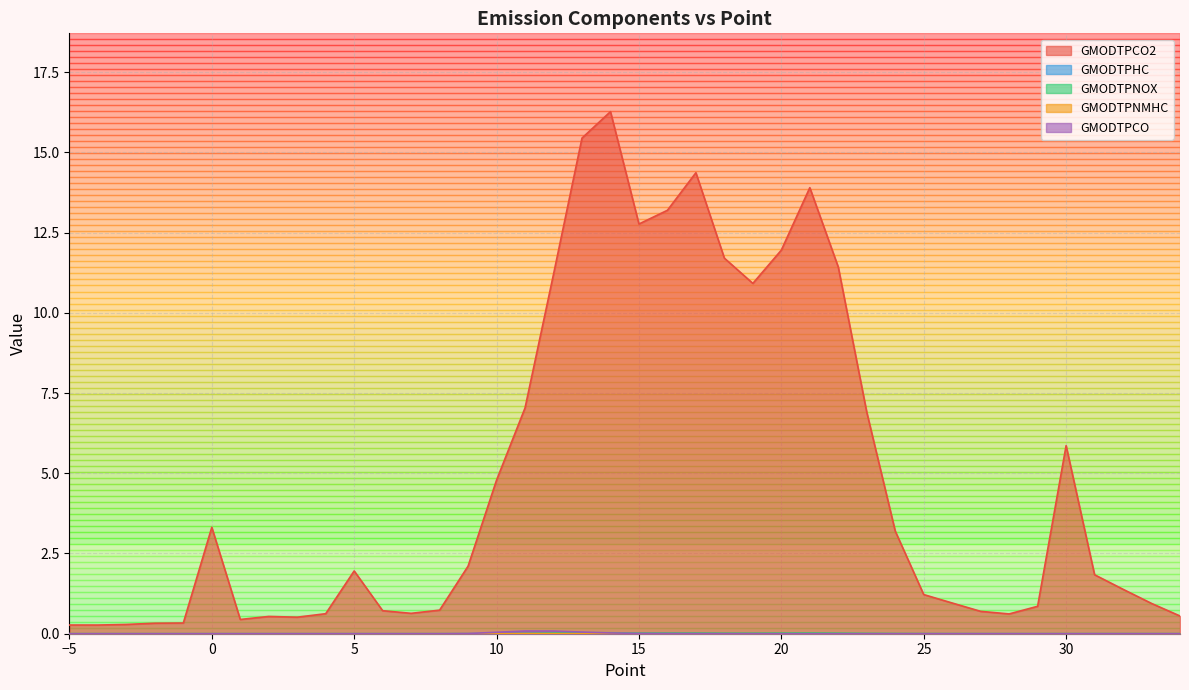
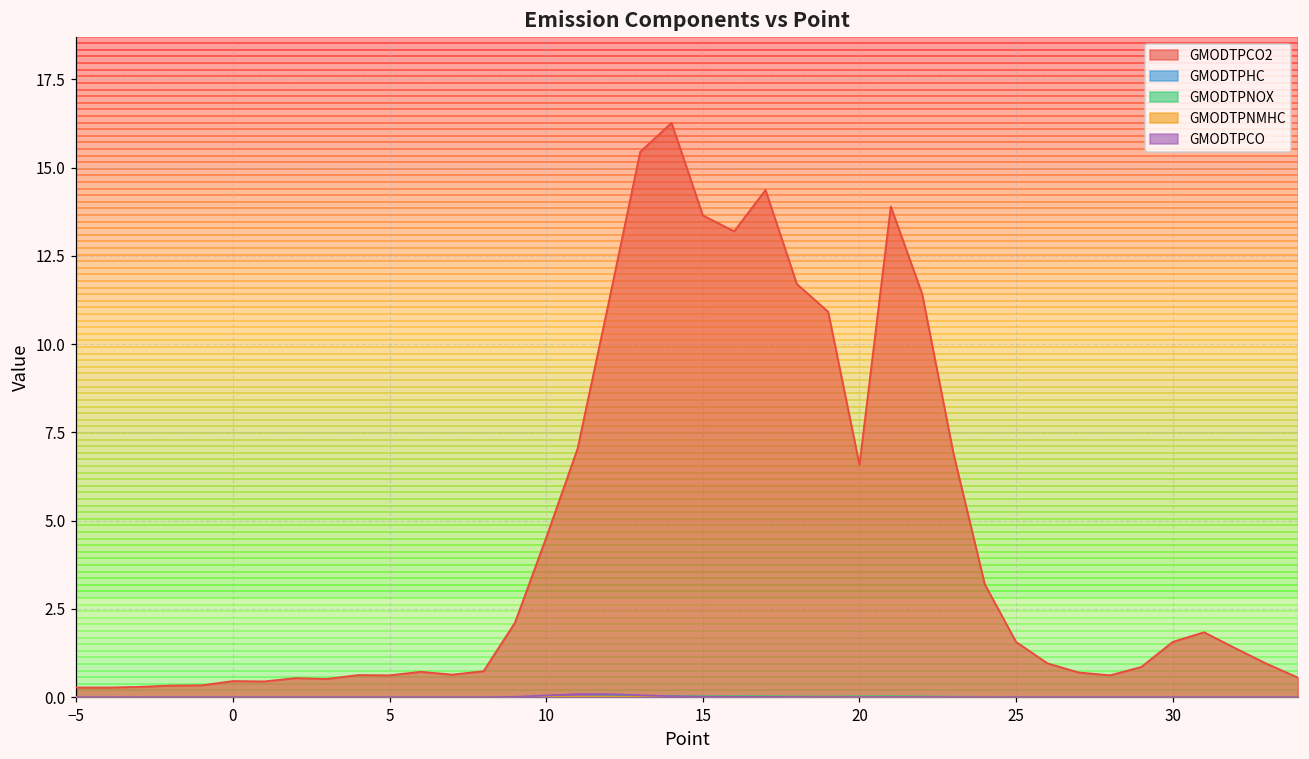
GMODTPCO2, 0: 3.3 -> 0.5
GMODTPCO2, 5: 2.0 -> 0.6
GMODTPCO2, 10: 4.8 -> 4.5
GMODTPCO2, 15: 12.8 -> 13.6
GMODTPCO2, 20: 12.0 -> 6.6
GMODTPCO2, 25: 1.2 -> 1.6
GMODTPCO2, 30: 5.9 -> 1.6
